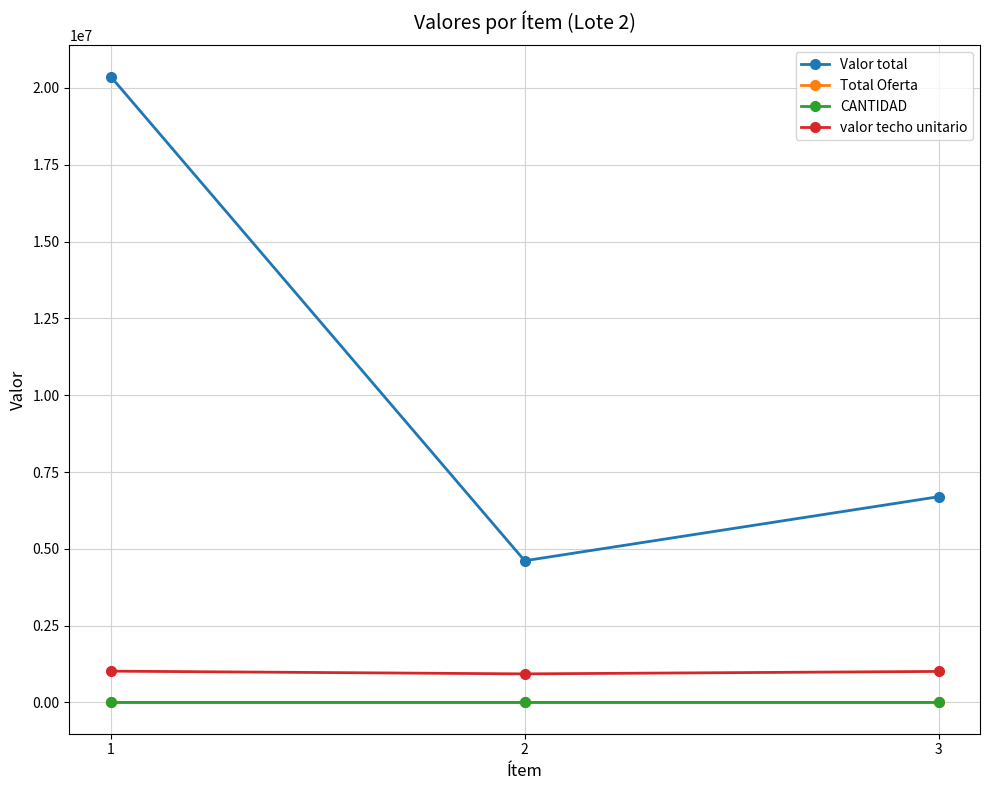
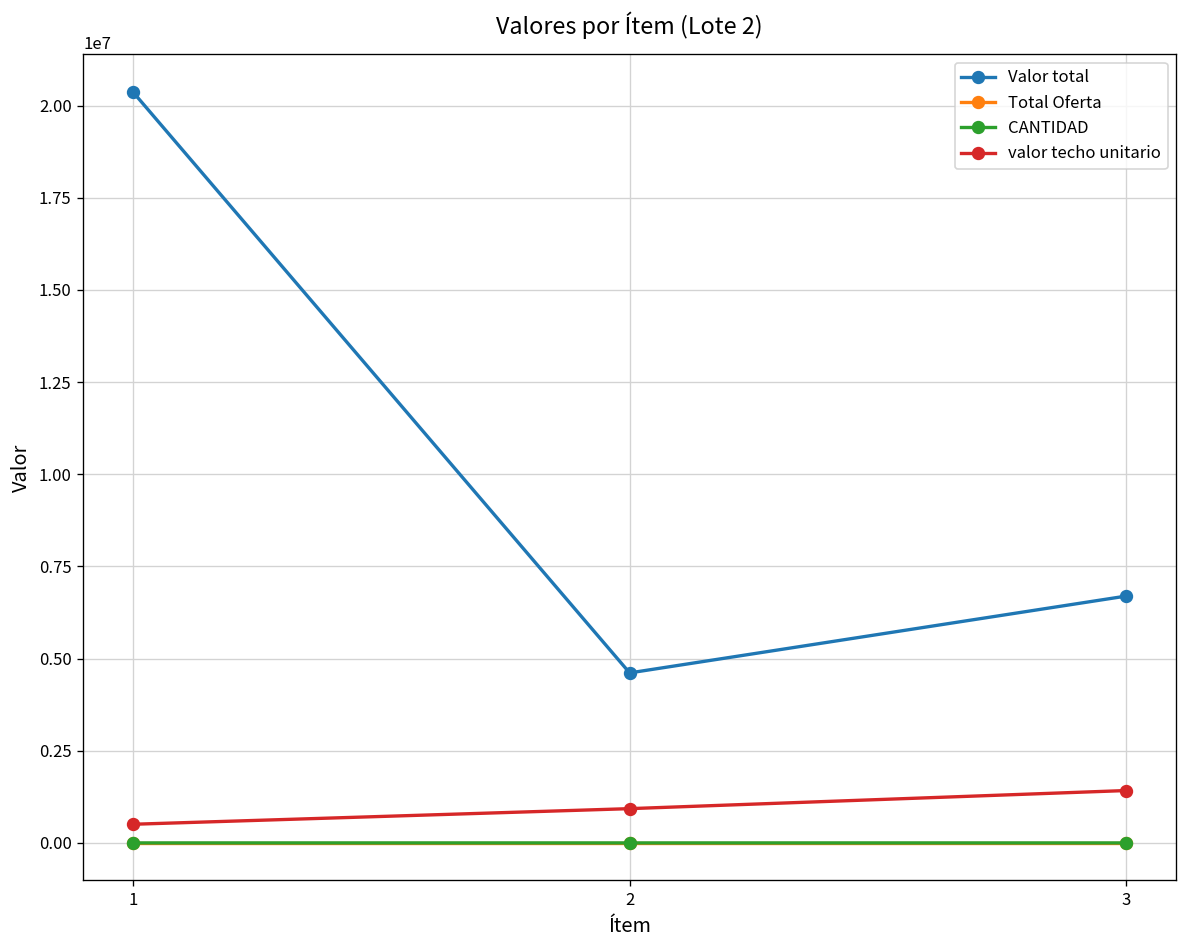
valor techo unitario, 1: 1000000 -> 500000
valor techo unitario, 3: 1000000 -> 1400000
